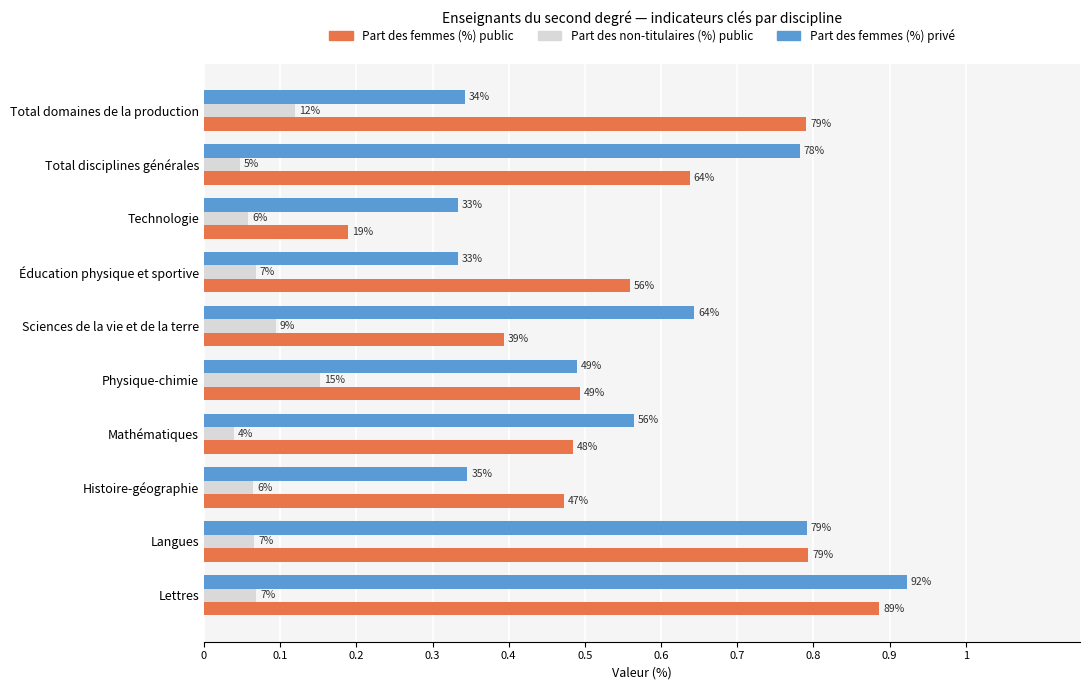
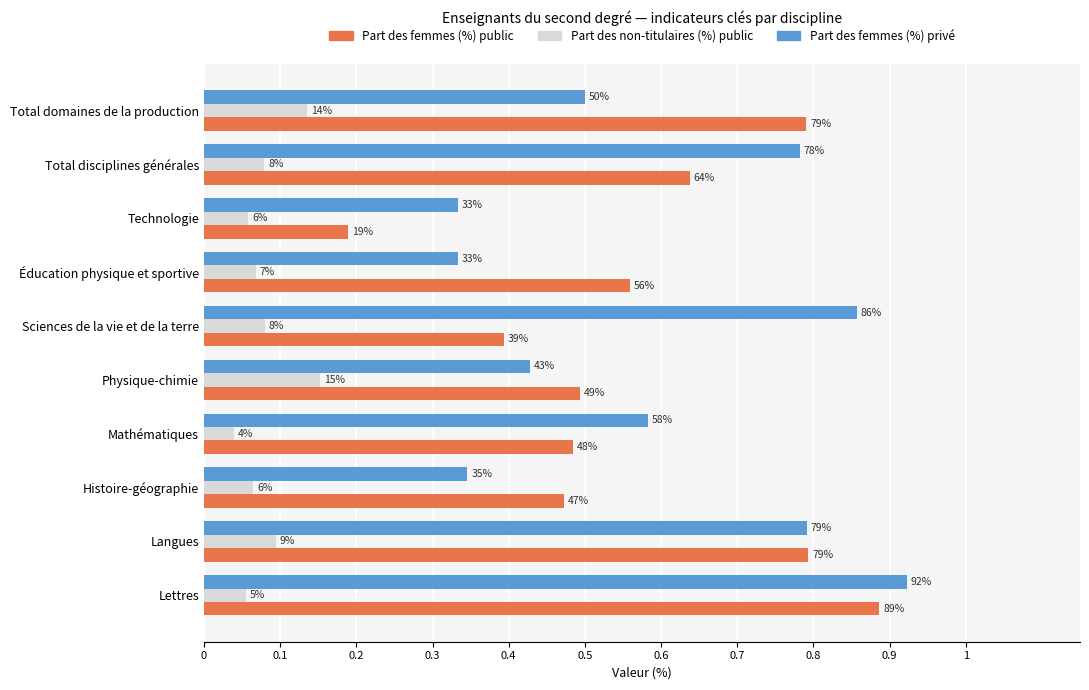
Part des femmes (%) privé, Total domaines de la production: 34% -> 50%
Part des non-titulaires (%) public, Total domaines de la production: 12% -> 14%
Part des non-titulaires (%) public, Total disciplines générales: 5% -> 8%
Part des femmes (%) privé, Sciences de la vie et de la terre: 64% -> 86%
Part des non-titulaires (%) public, Sciences de la vie et de la terre: 9% -> 8%
Part des femmes (%) privé, Physique-chimie: 49% -> 43%
Part des femmes (%) privé, Mathématiques: 56% -> 58%
Part des non-titulaires (%) public, Langues: 7% -> 9%
Part des non-titulaires (%) public, Lettres: 7% -> 5%
